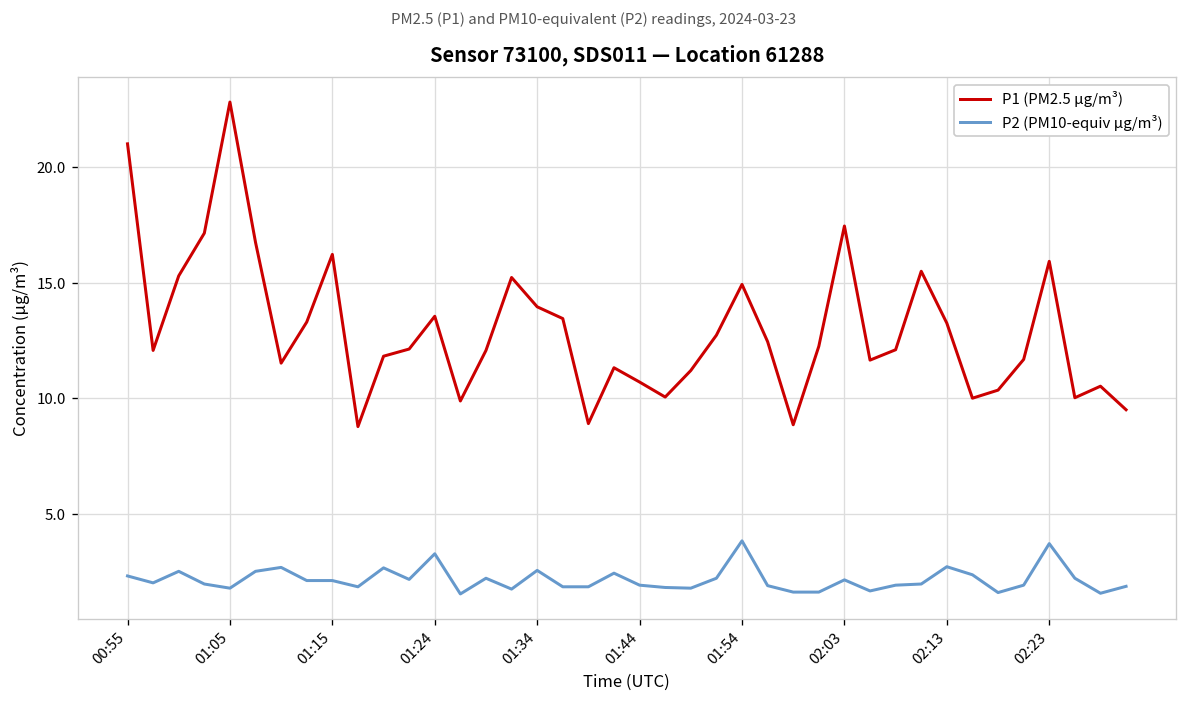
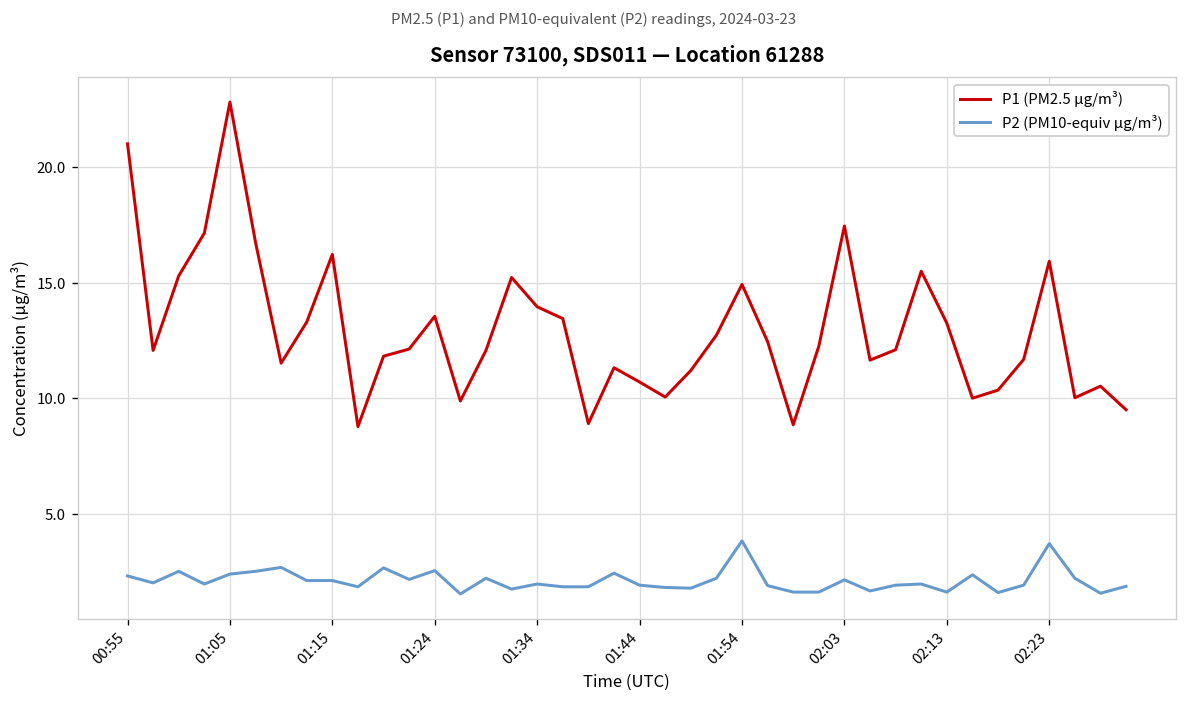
P2 (PM10-equiv µg/m³), 01:05: 1.8 -> 2.4
P2 (PM10-equiv µg/m³), 01:24: 3.3 -> 2.5
P2 (PM10-equiv µg/m³), 01:34: 2.5 -> 2.0
P2 (PM10-equiv µg/m³), 02:13: 2.7 -> 1.6
